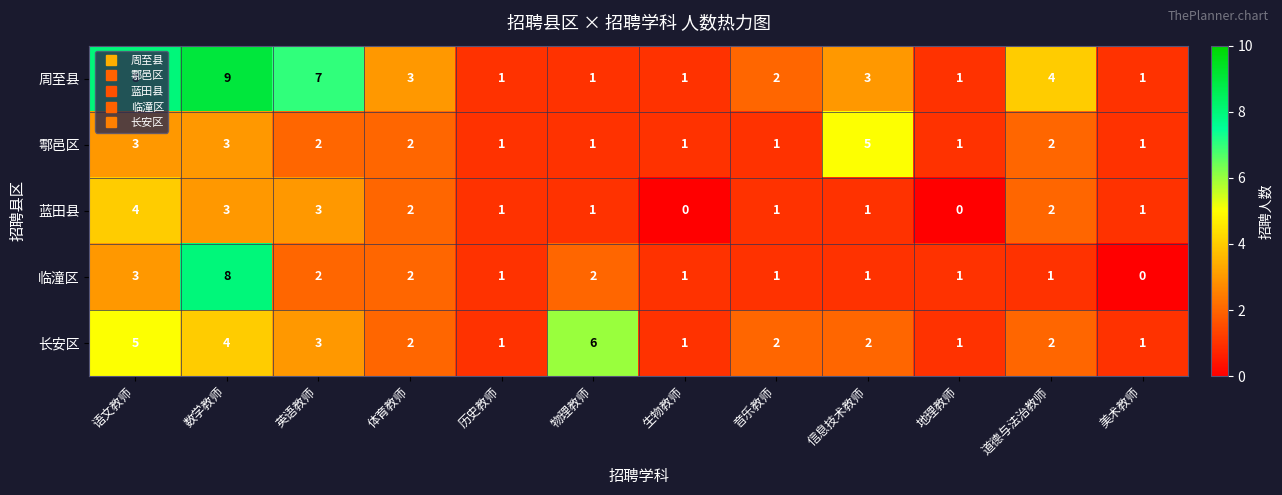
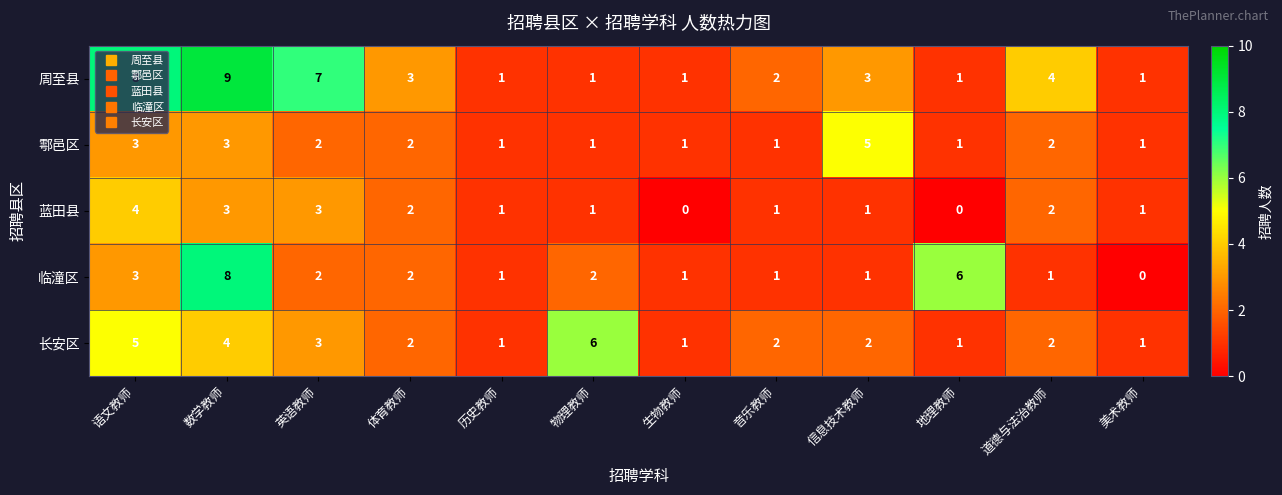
临潼区, 地理教师: 1 -> 6
